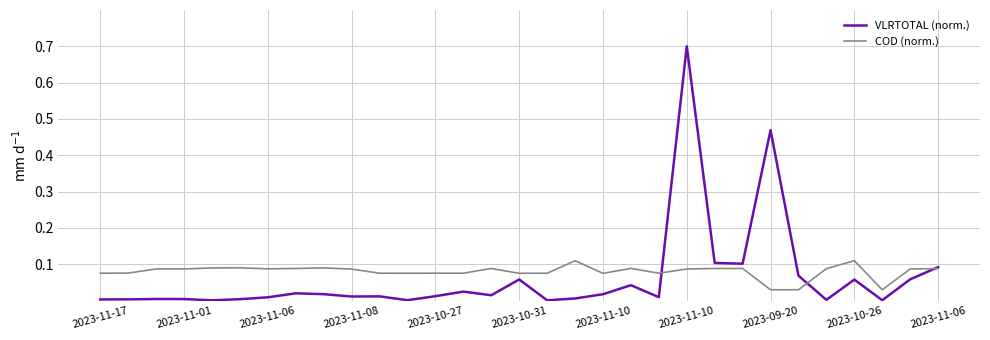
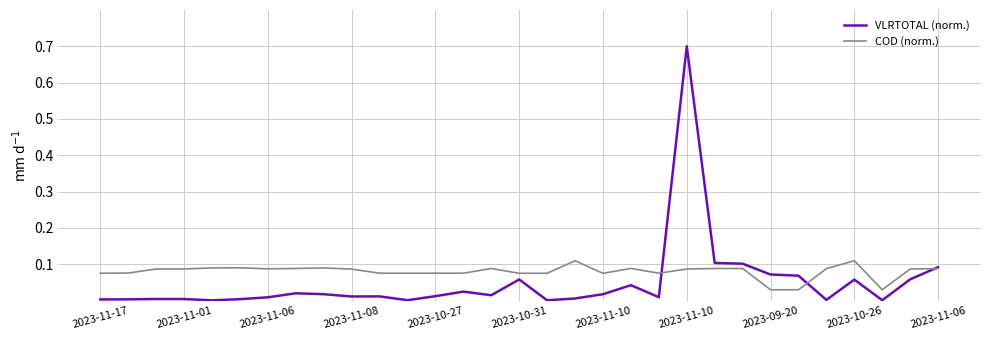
VLRTOTAL (norm.), 2023-09-20: 0.47 -> 0.07
